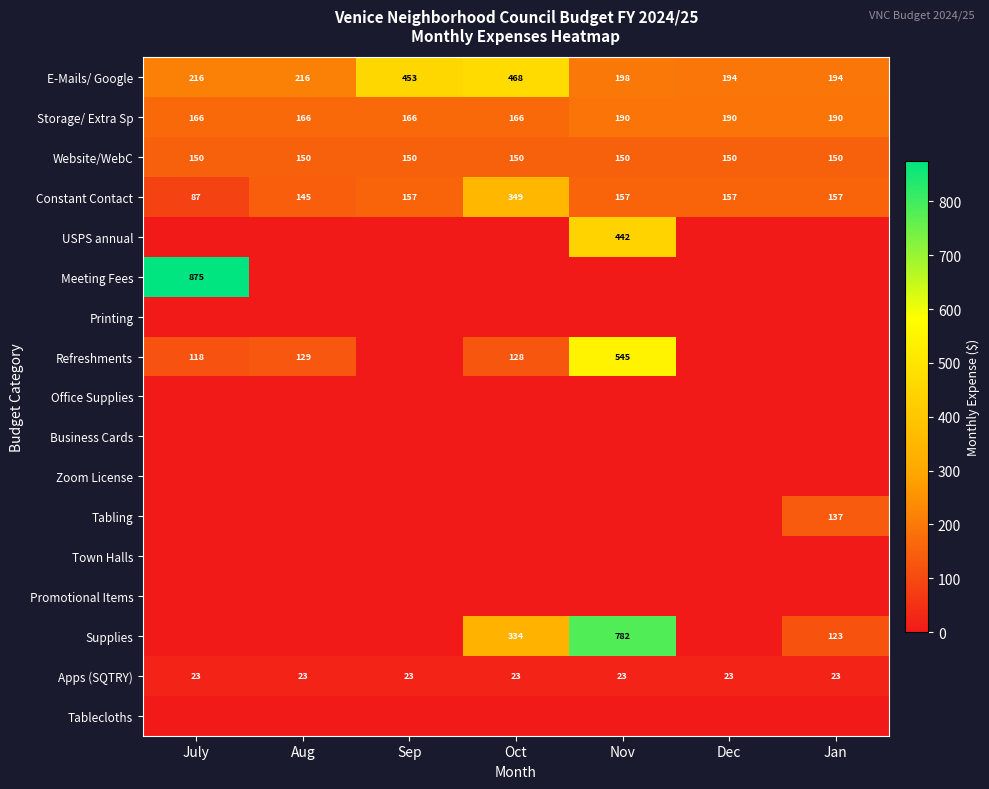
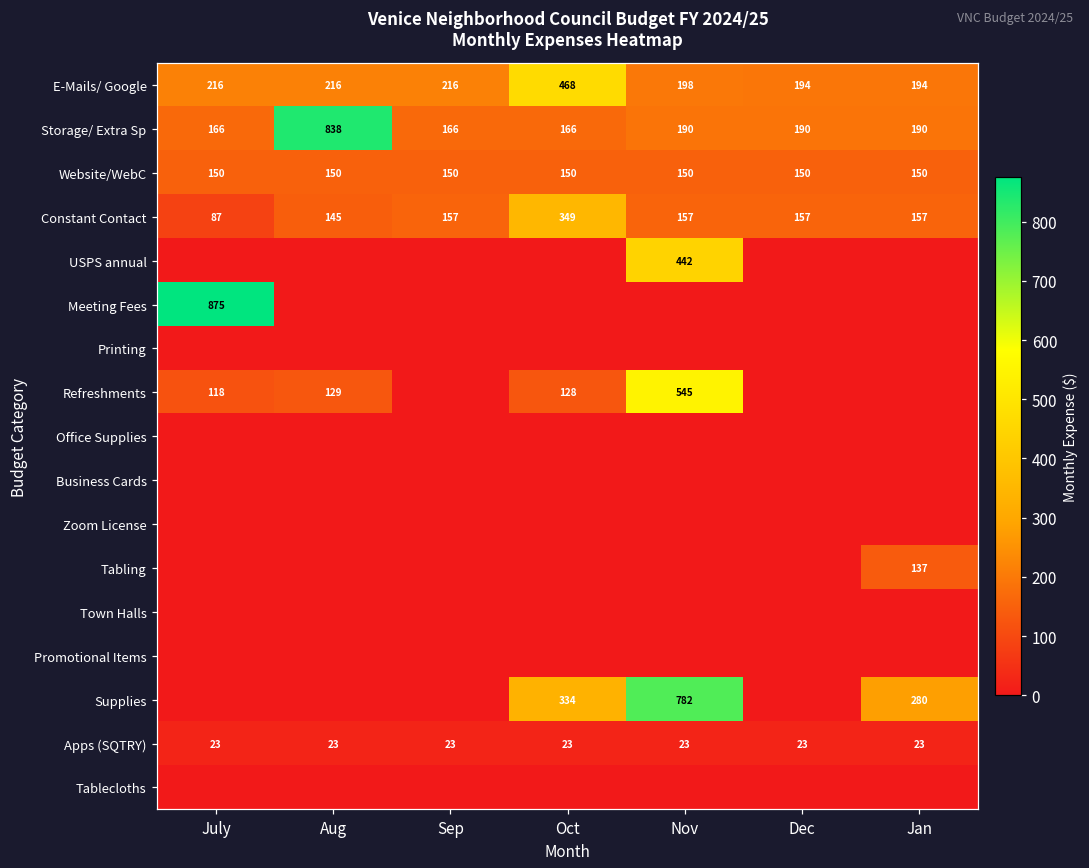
E-Mails/ Google, Sep: 453 -> 216
Storage/ Extra Sp, Aug: 166 -> 838
Supplies, Jan: 123 -> 280
